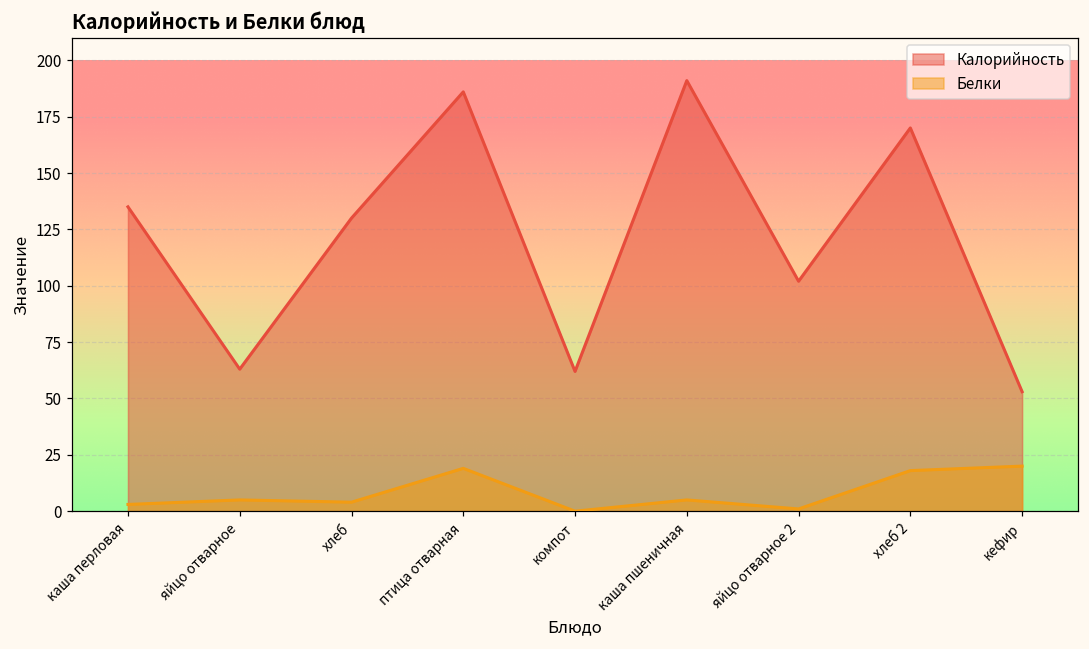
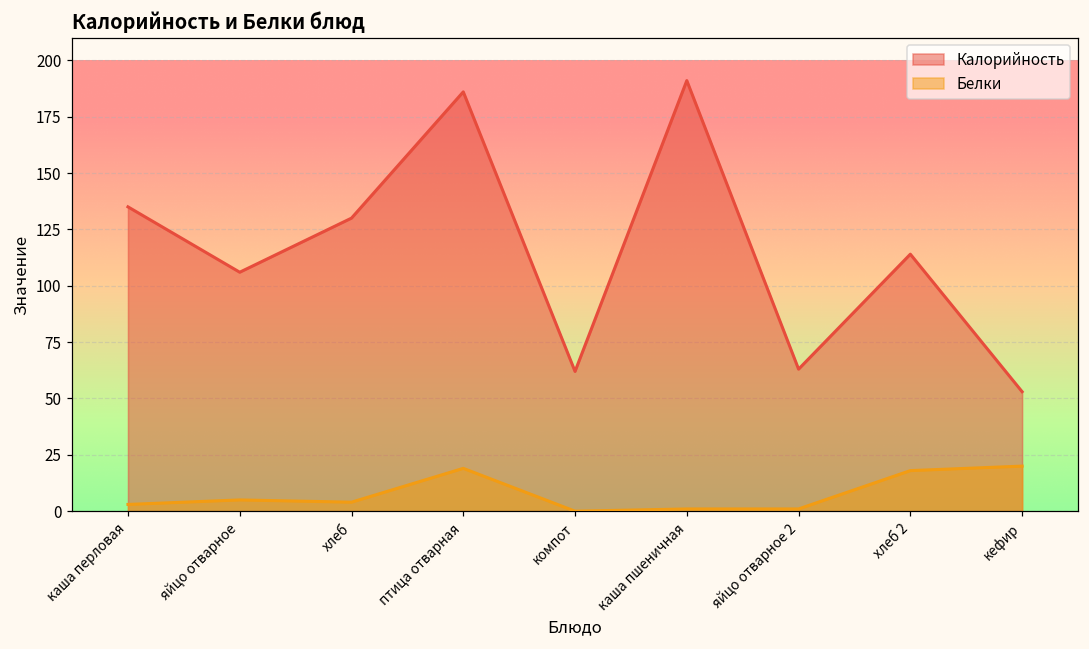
Калорийность, яйцо отварное: 63 -> 106
Белки, каша пшеничная: 5 -> 1
Калорийность, яйцо отварное 2: 102 -> 63
Калорийность, хлеб 2: 170 -> 114
